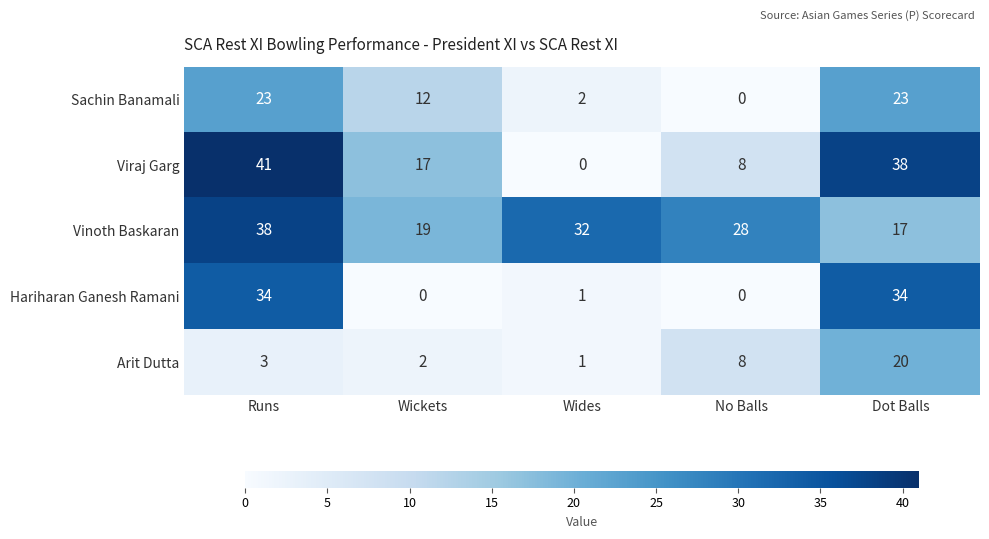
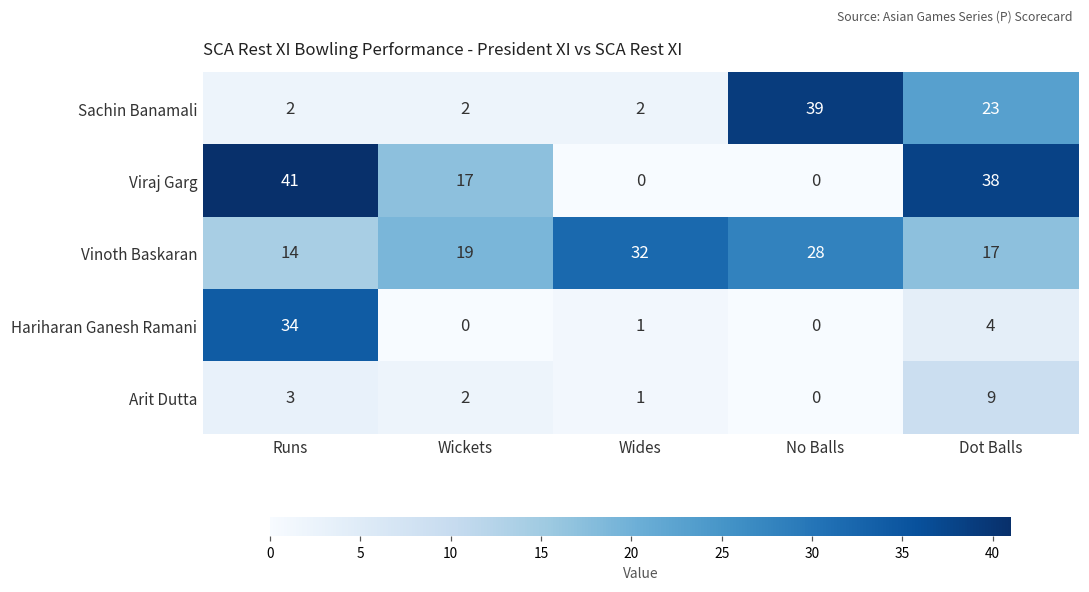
Sachin Banamali, Runs: 23 -> 2
Sachin Banamali, Wickets: 12 -> 2
Sachin Banamali, No Balls: 0 -> 39
Viraj Garg, No Balls: 8 -> 0
Vinoth Baskaran, Runs: 38 -> 14
Hariharan Ganesh Ramani, Dot Balls: 34 -> 4
Arit Dutta, No Balls: 8 -> 0
Arit Dutta, Dot Balls: 20 -> 9
